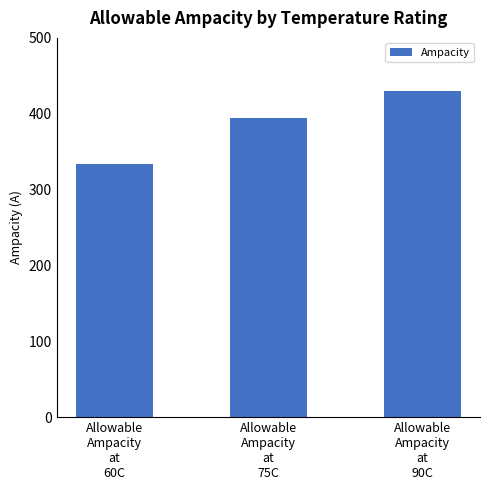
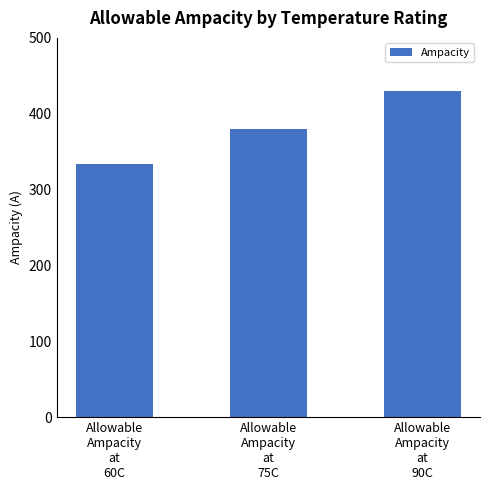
Allowable Ampacity at 75C: 390 -> 380
